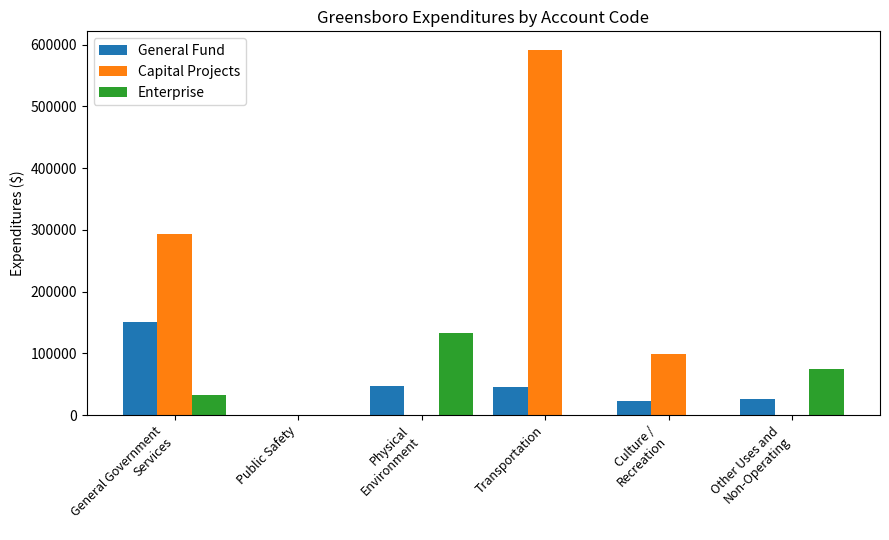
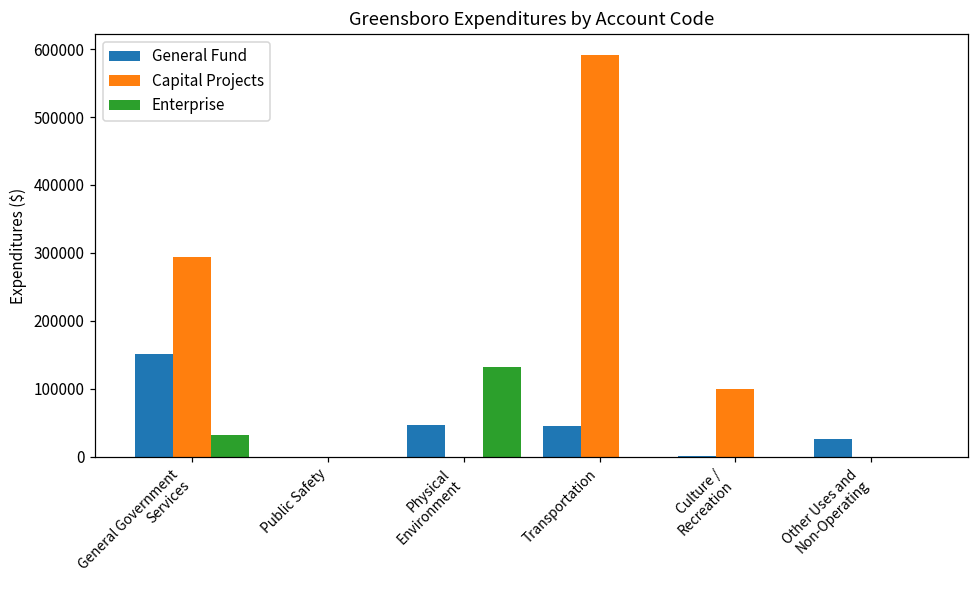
General Fund, Culture / Recreation: 20000 -> 0
Enterprise, Other Uses and Non-Operating: 70000 -> 0
